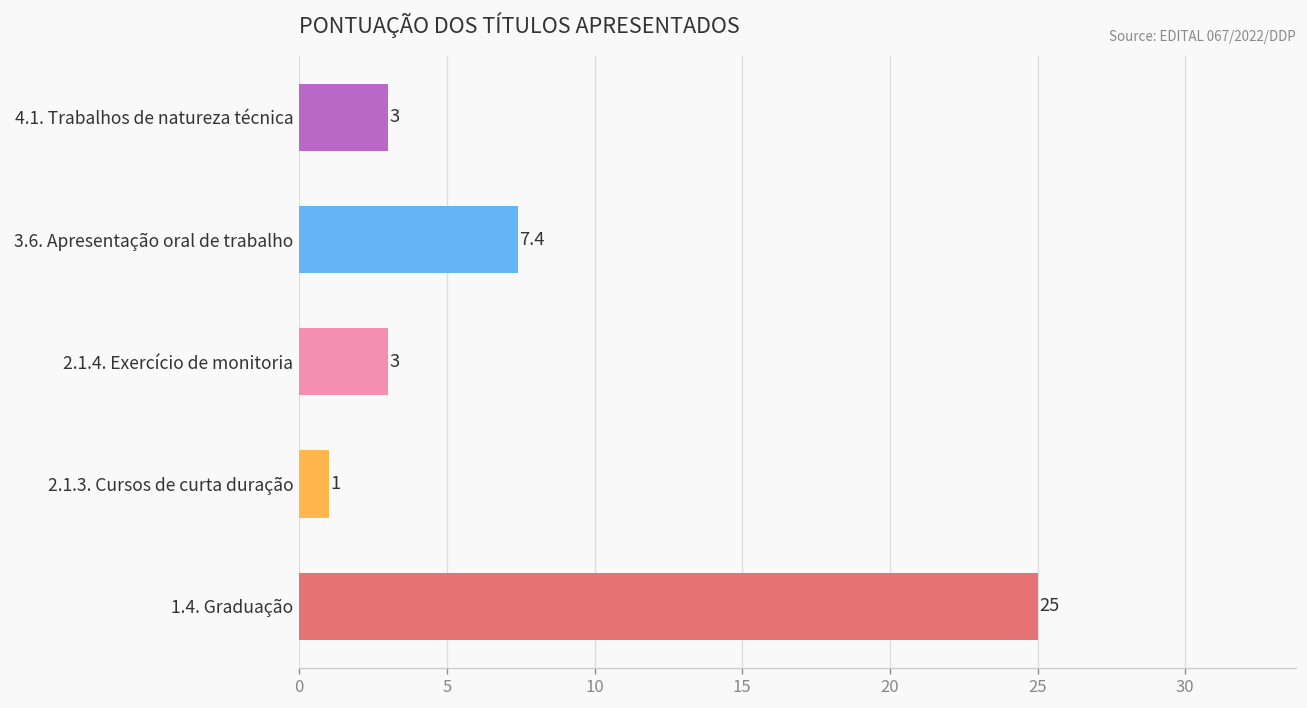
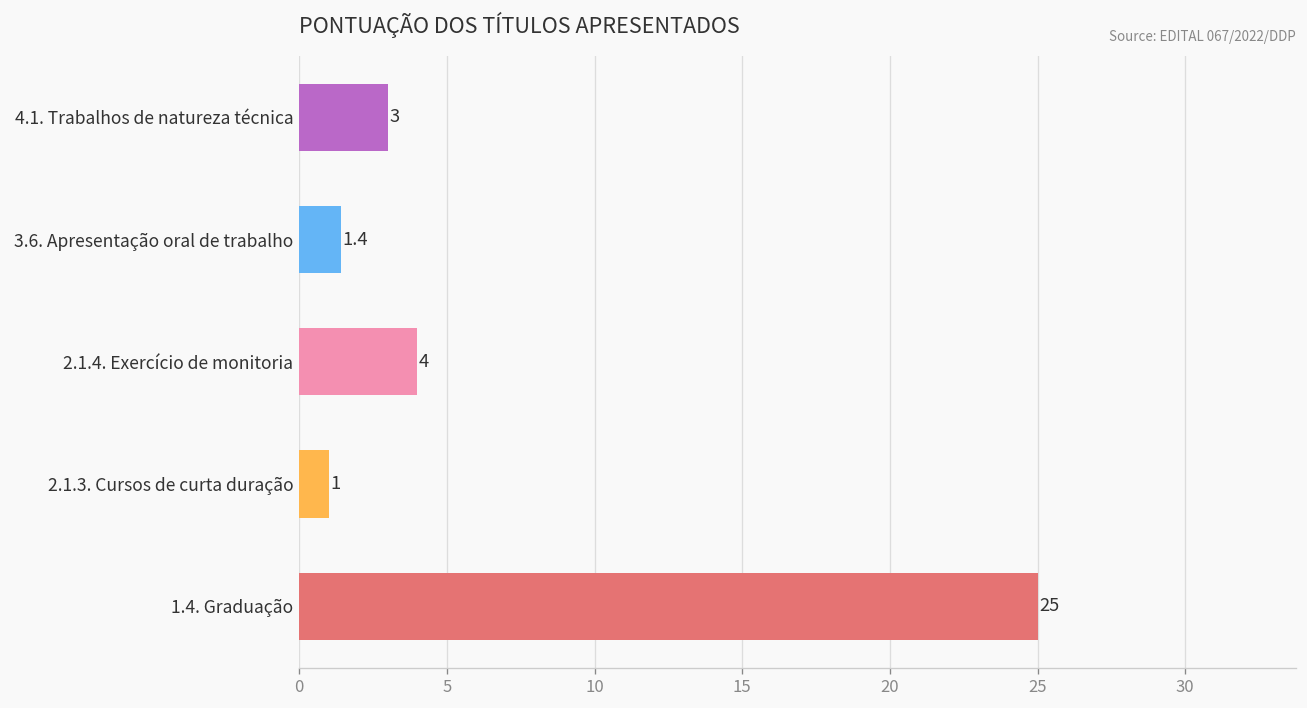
3.6. Apresentação oral de trabalho: 7.4 -> 1.4
2.1.4. Exercício de monitoria: 3 -> 4
